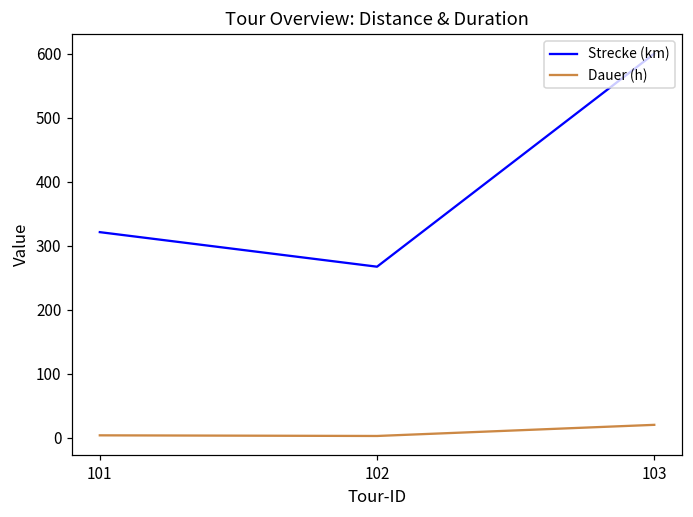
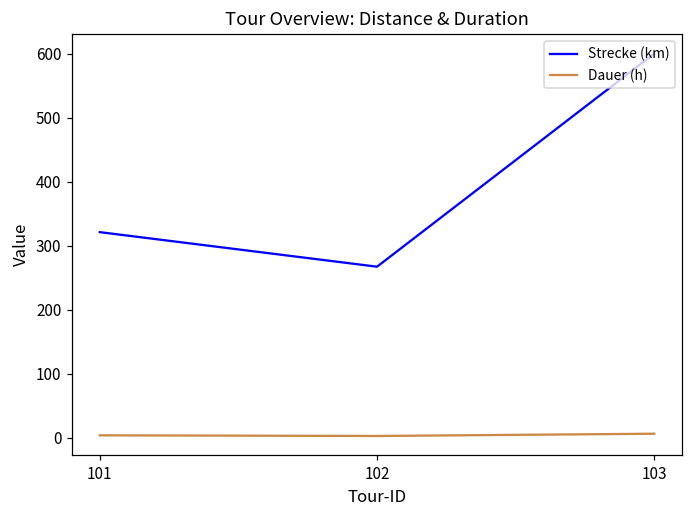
Dauer (h), 103: 20 -> 10
